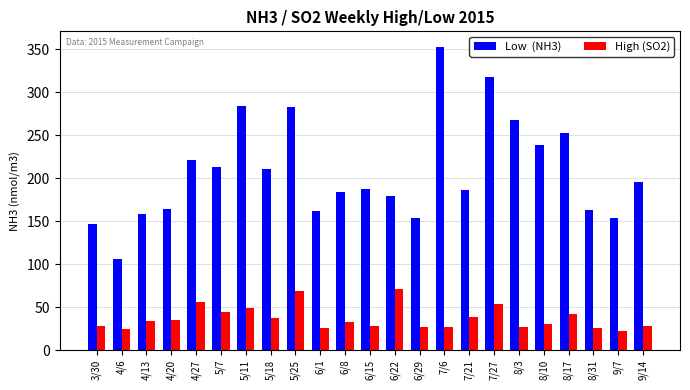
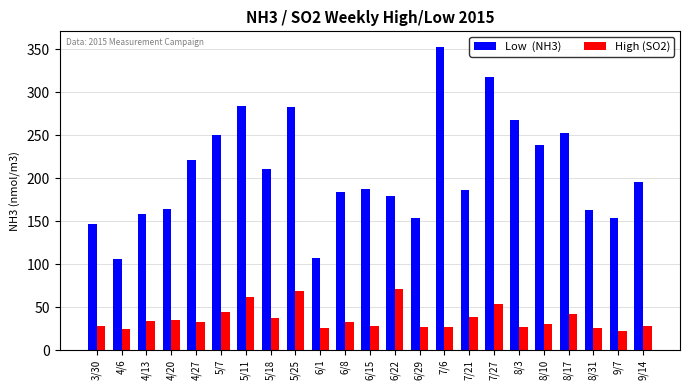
High (SO2), 4/27: 60 -> 30
Low (NH3), 5/7: 210 -> 250
High (SO2), 5/11: 50 -> 60
Low (NH3), 6/1: 160 -> 110
